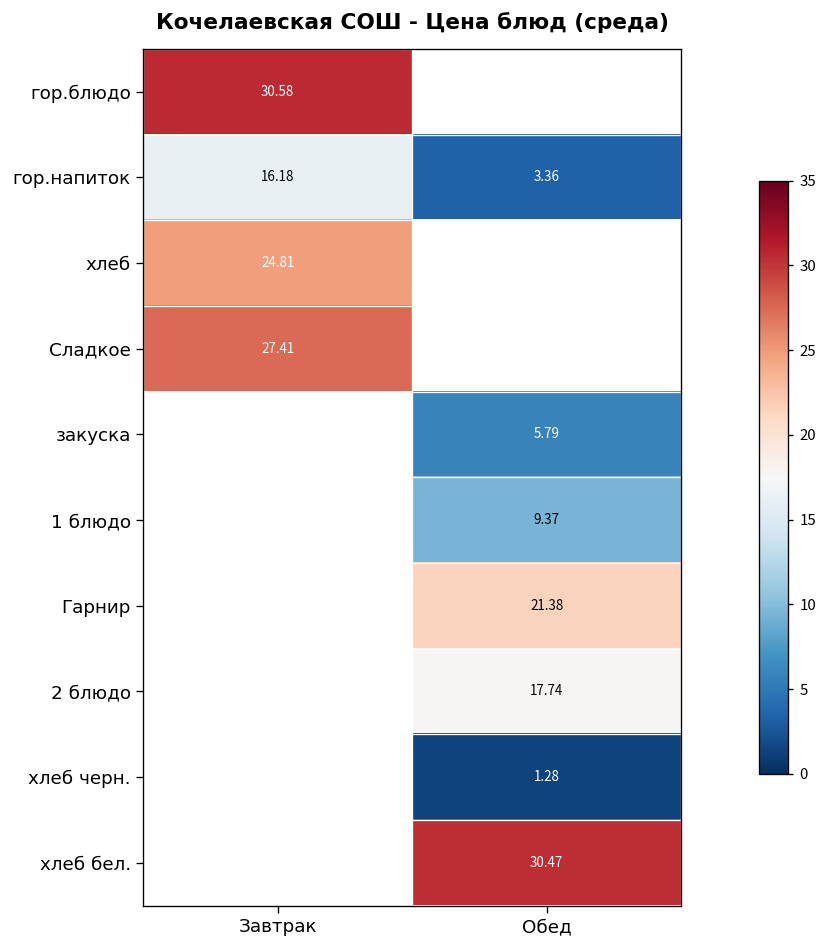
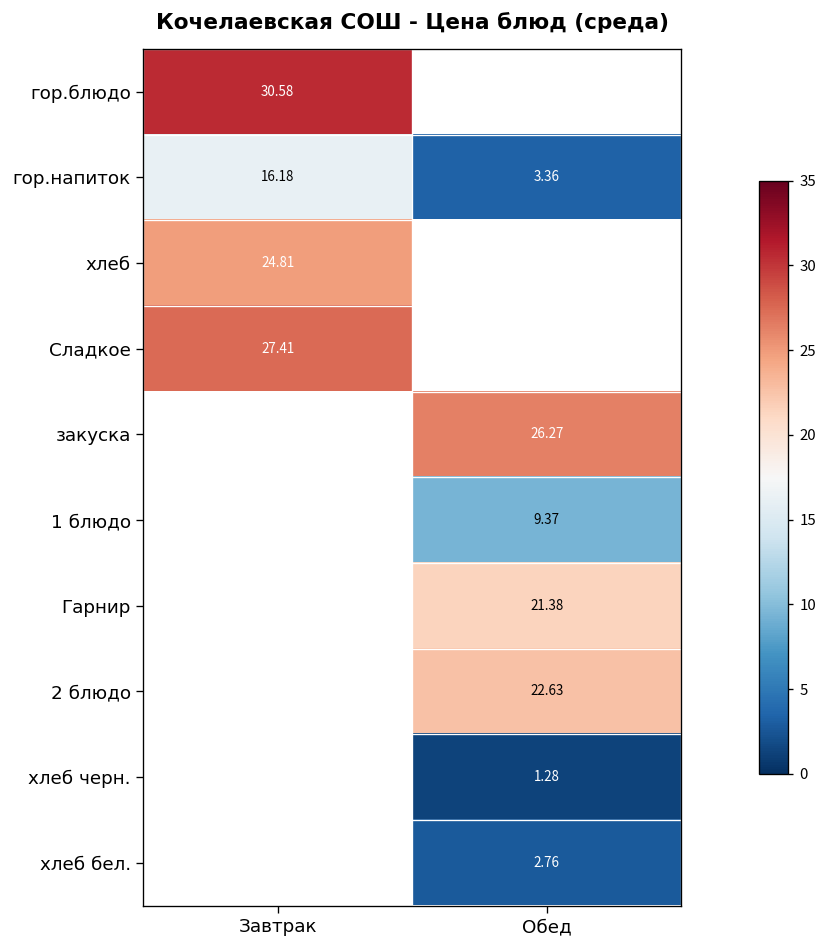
закуска, Обед: 5.79 -> 26.27
2 блюдо, Обед: 17.74 -> 22.63
хлеб бел., Обед: 30.47 -> 2.76
